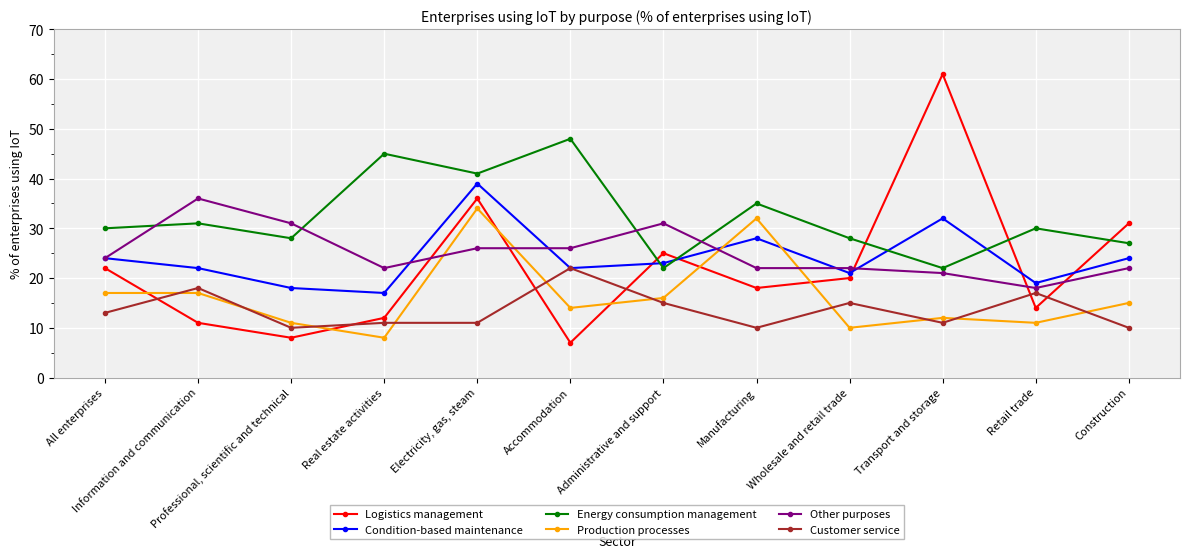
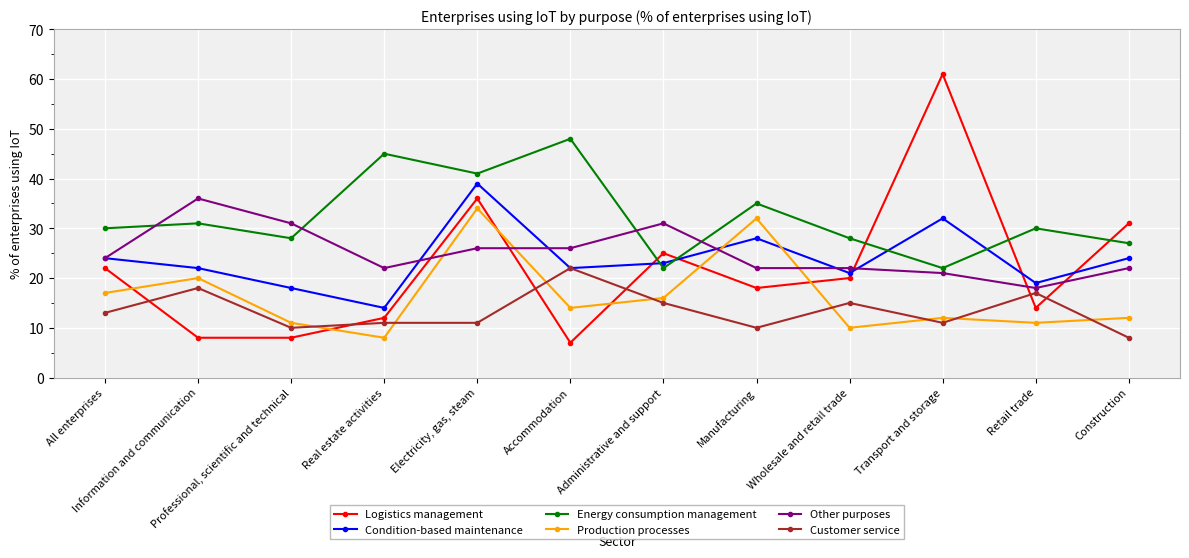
Logistics management, Information and communication: 11 -> 8
Production processes, Information and communication: 17 -> 20
Condition-based maintenance, Real estate activities: 17 -> 14
Production processes, Construction: 15 -> 12
Customer service, Construction: 10 -> 8
